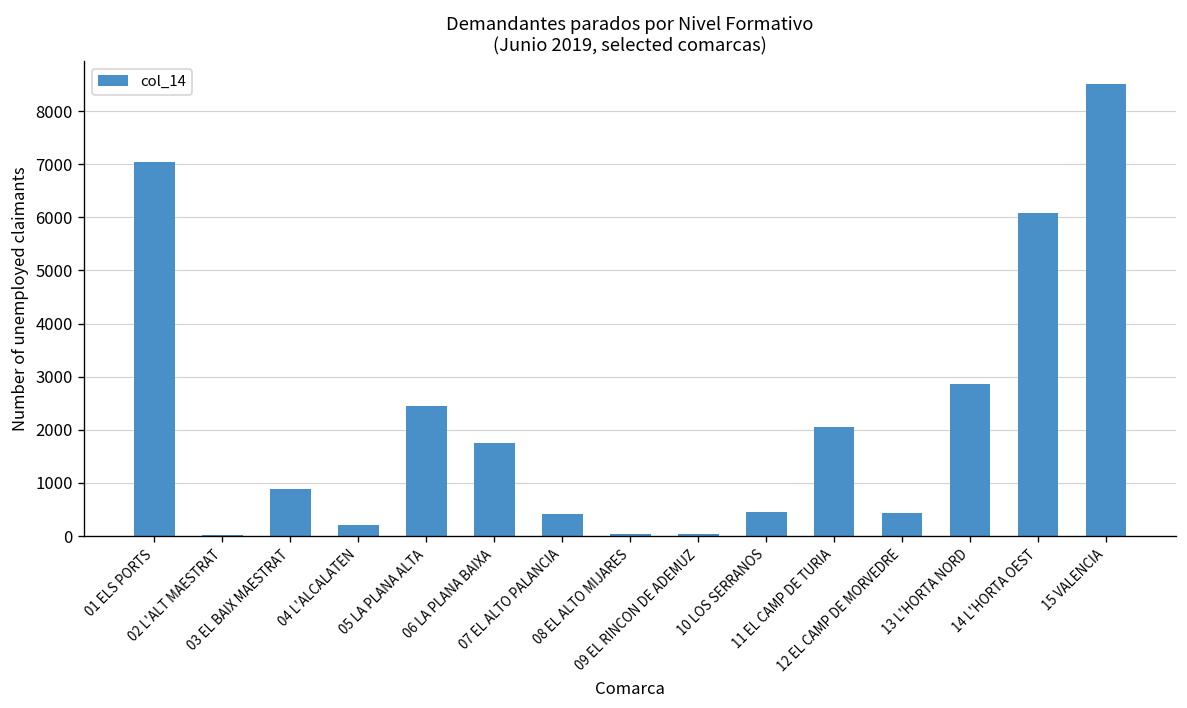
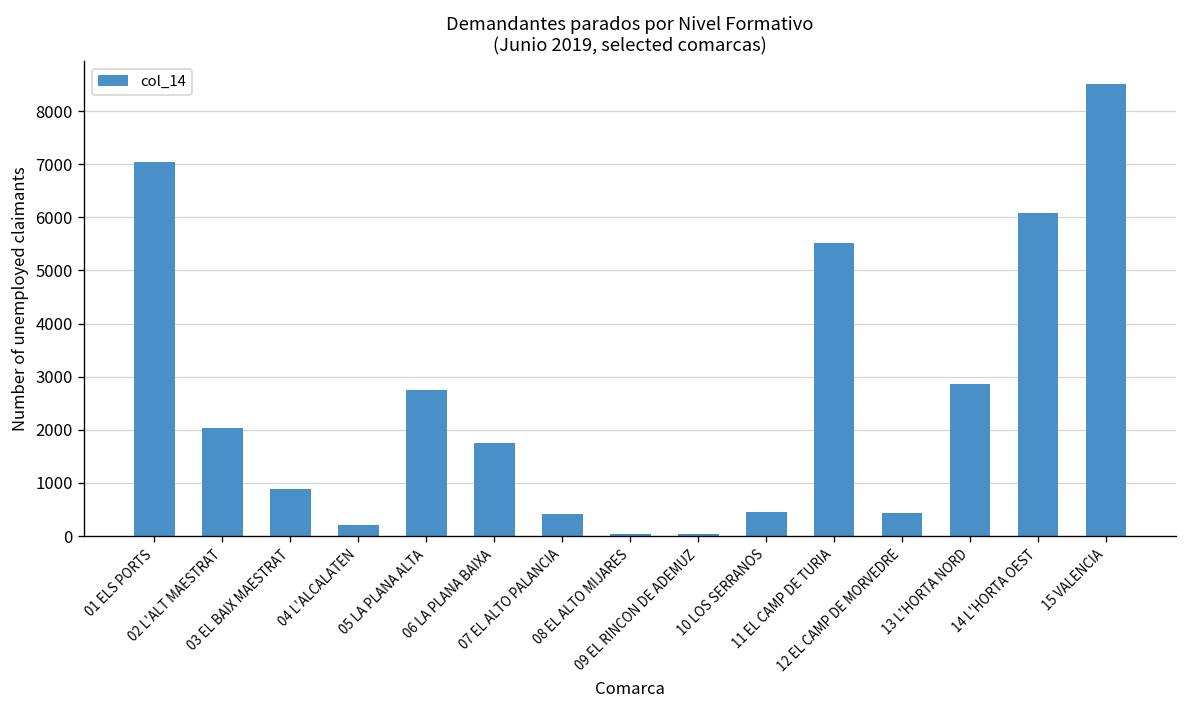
02 L'ALT MAESTRAT: 0 -> 2000
05 LA PLANA ALTA: 2500 -> 2800
11 EL CAMP DE TURIA: 2100 -> 5500
